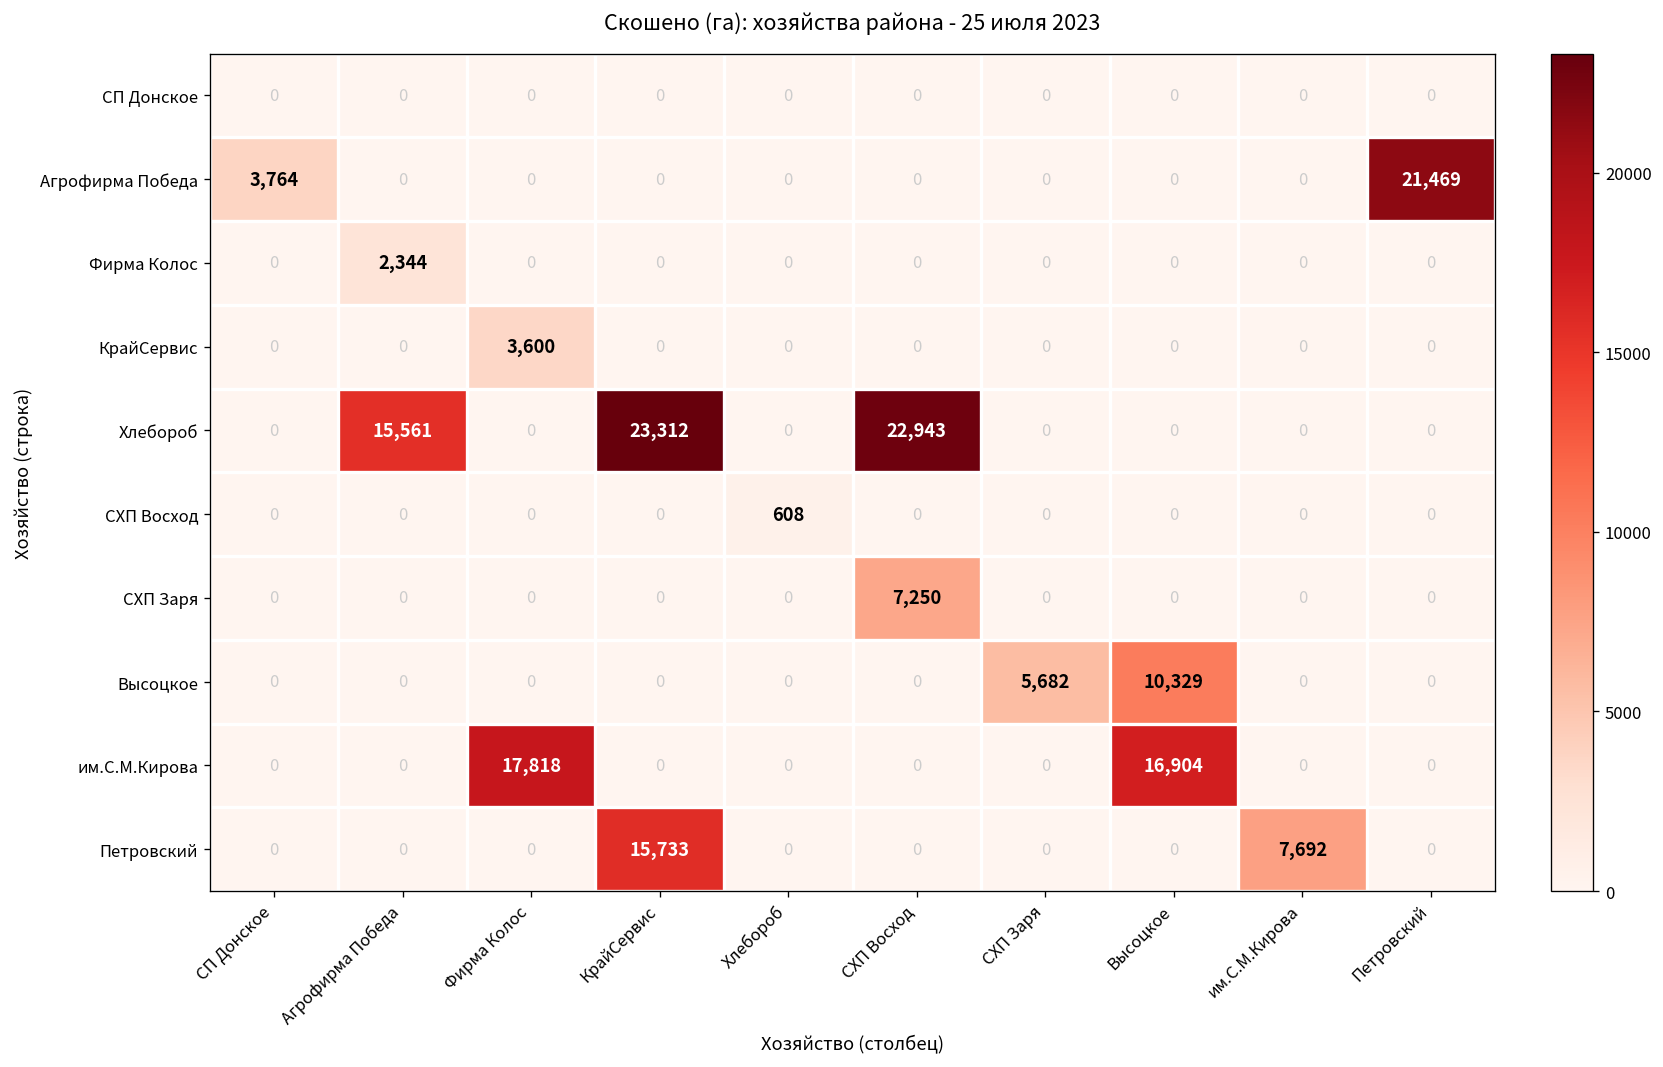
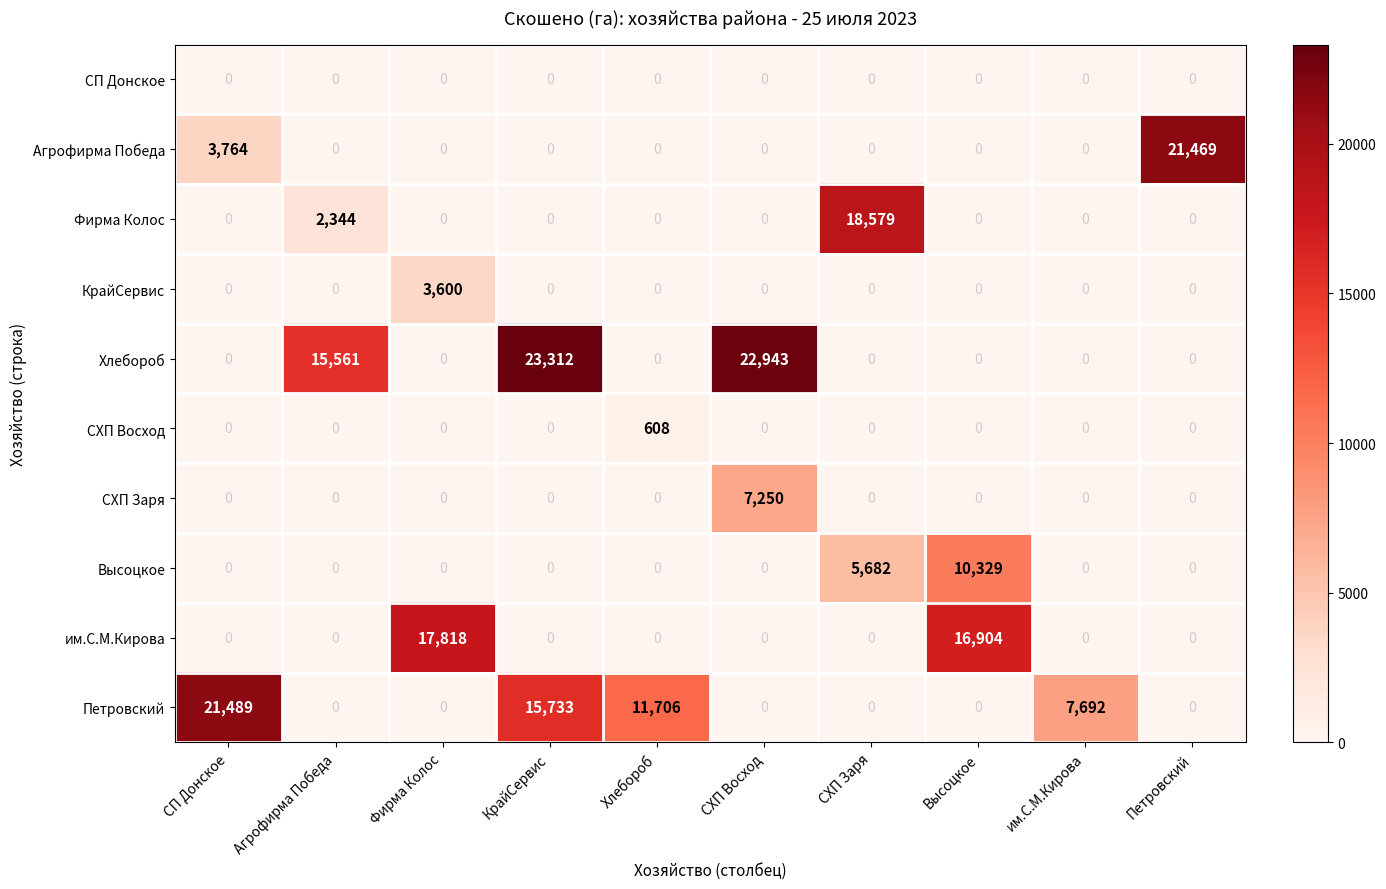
Фирма Колос, СХП Заря: 0 -> 18,579
Петровский, СП Донское: 0 -> 21,489
Петровский, Хлебороб: 0 -> 11,706
